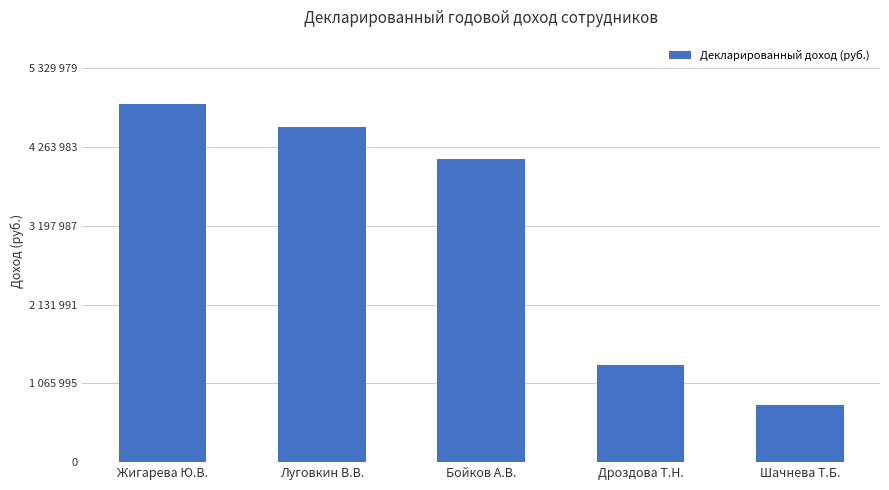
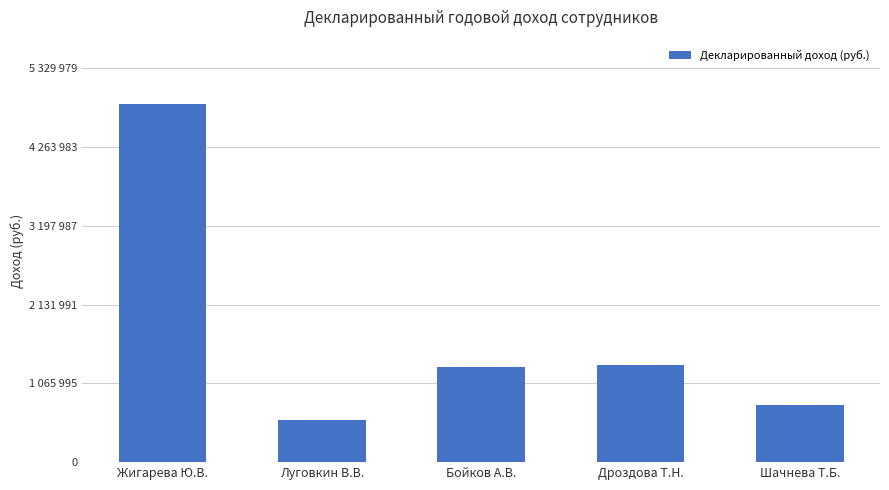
Луговкин В.В.: 4500000 -> 600000
Бойков А.В.: 4100000 -> 1300000
